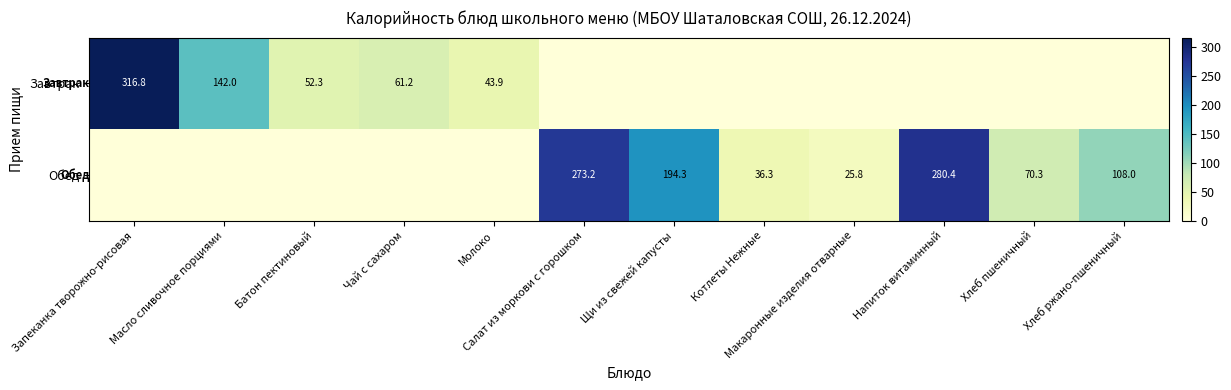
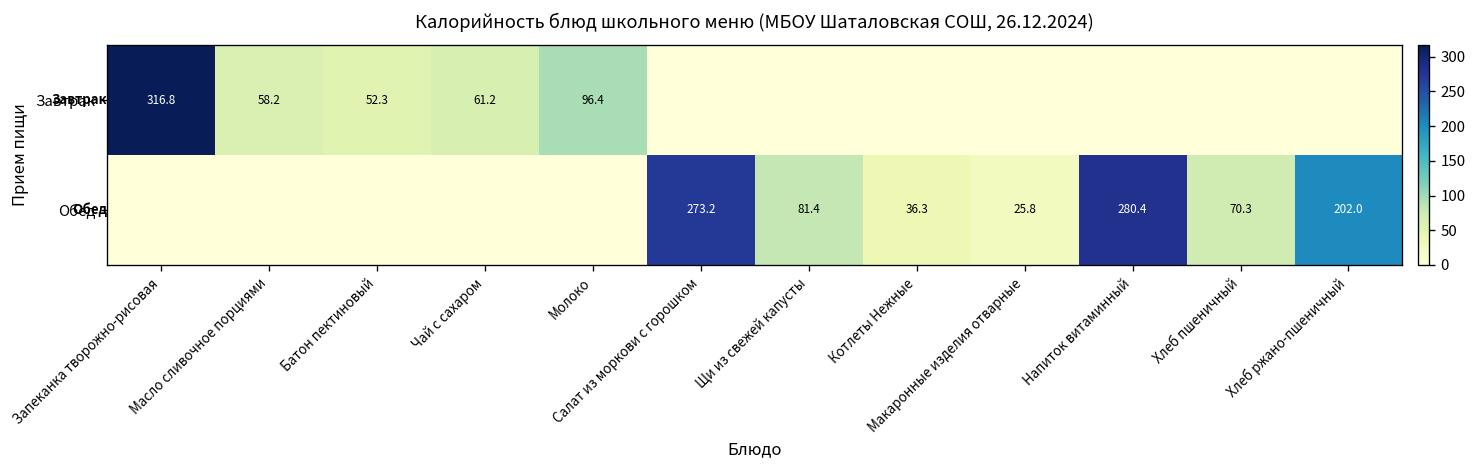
Завтрак, Масло сливочное порциями: 142.0 -> 58.2
Завтрак, Молоко: 43.9 -> 96.4
Обед, Щи из свежей капусты: 194.3 -> 81.4
Обед, Хлеб ржано-пшеничный: 108.0 -> 202.0
